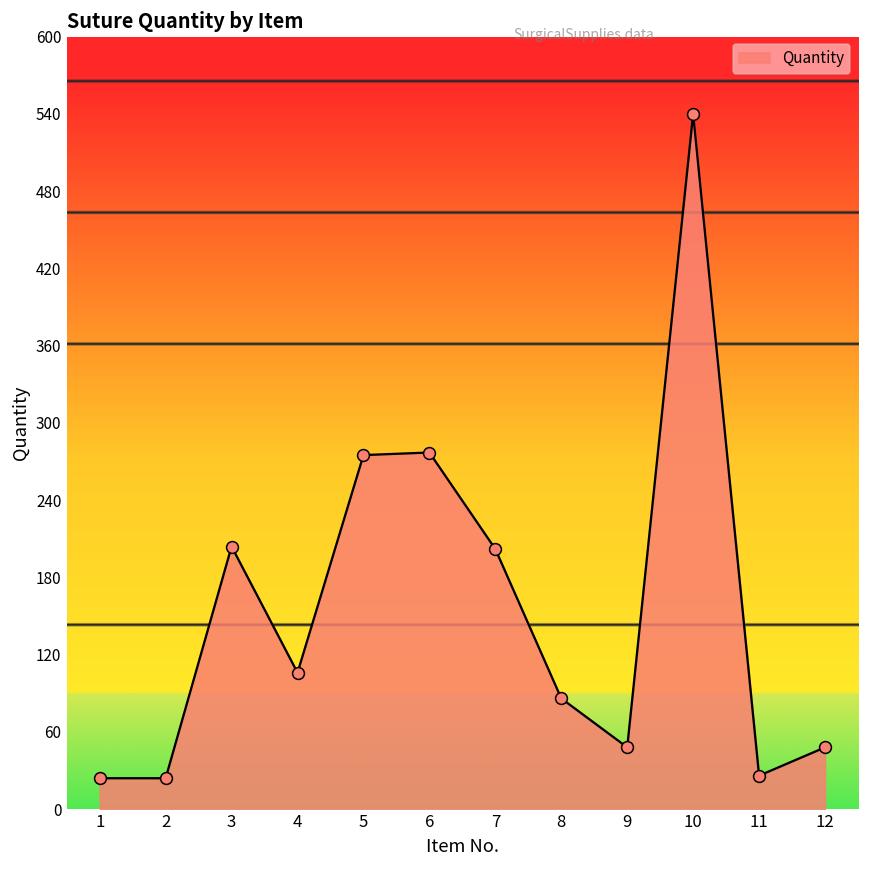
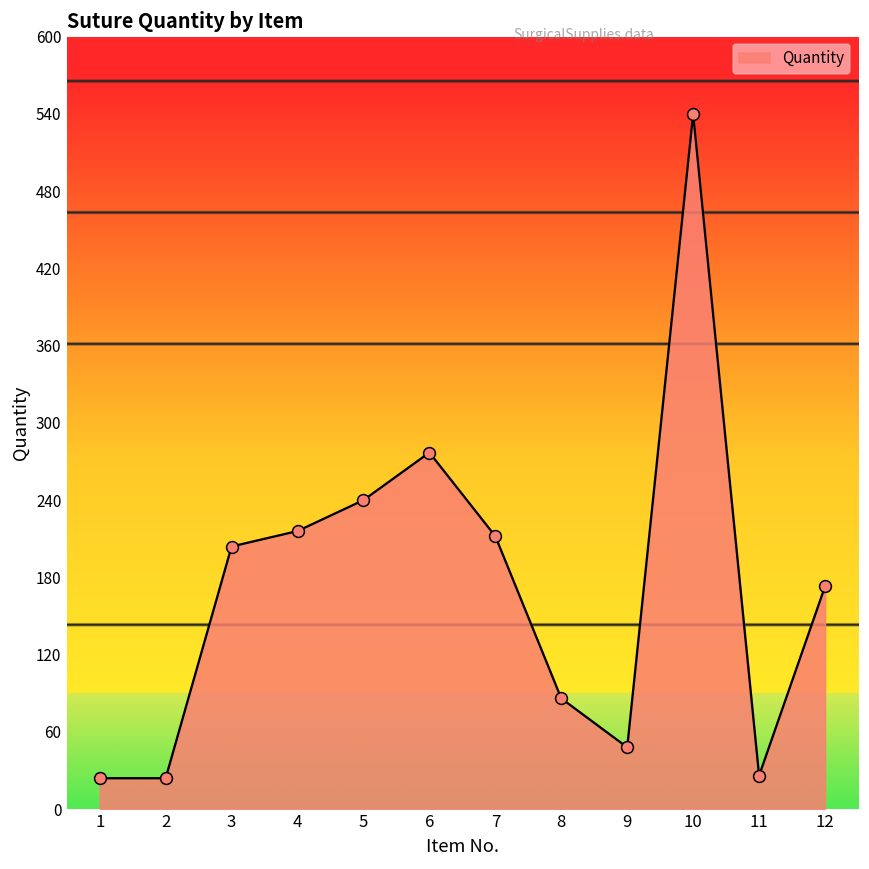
4: 106 -> 216
5: 275 -> 240
7: 202 -> 212
12: 48 -> 173
